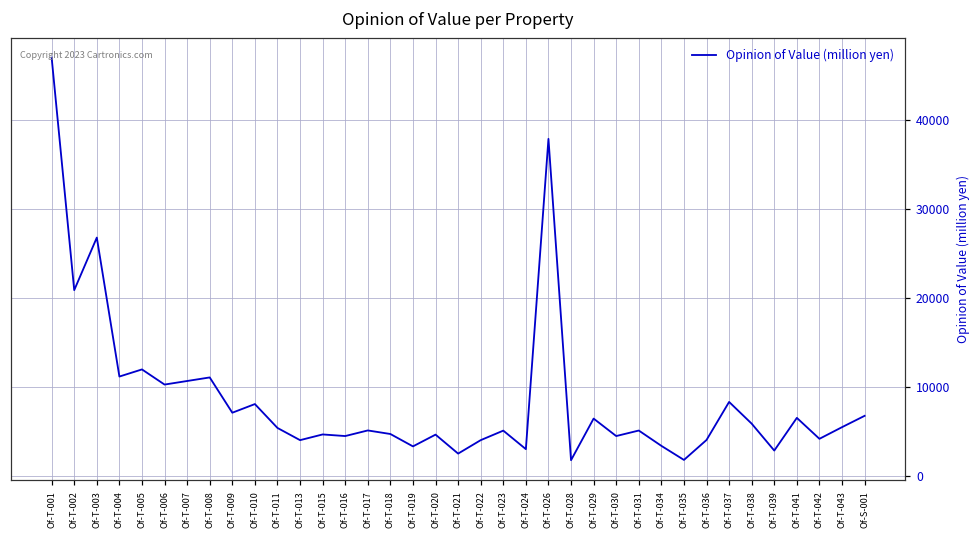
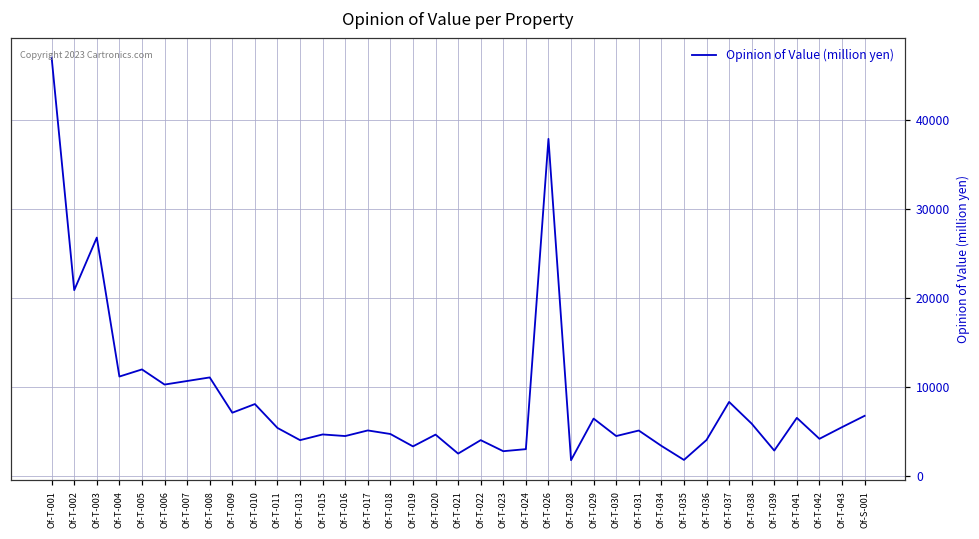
Of-T-023: 5000 -> 3000
